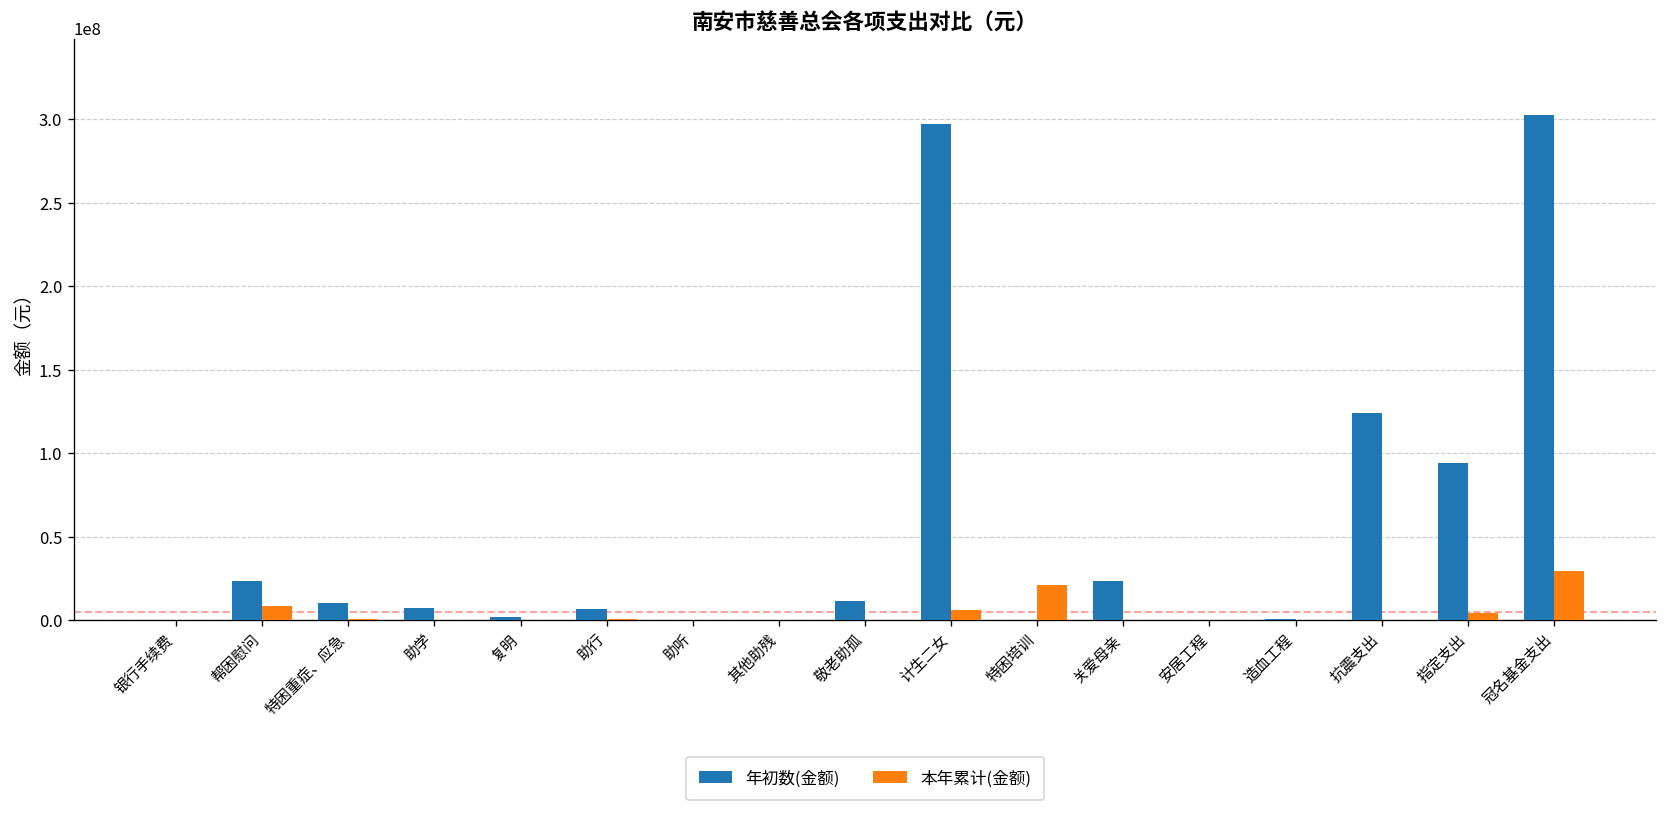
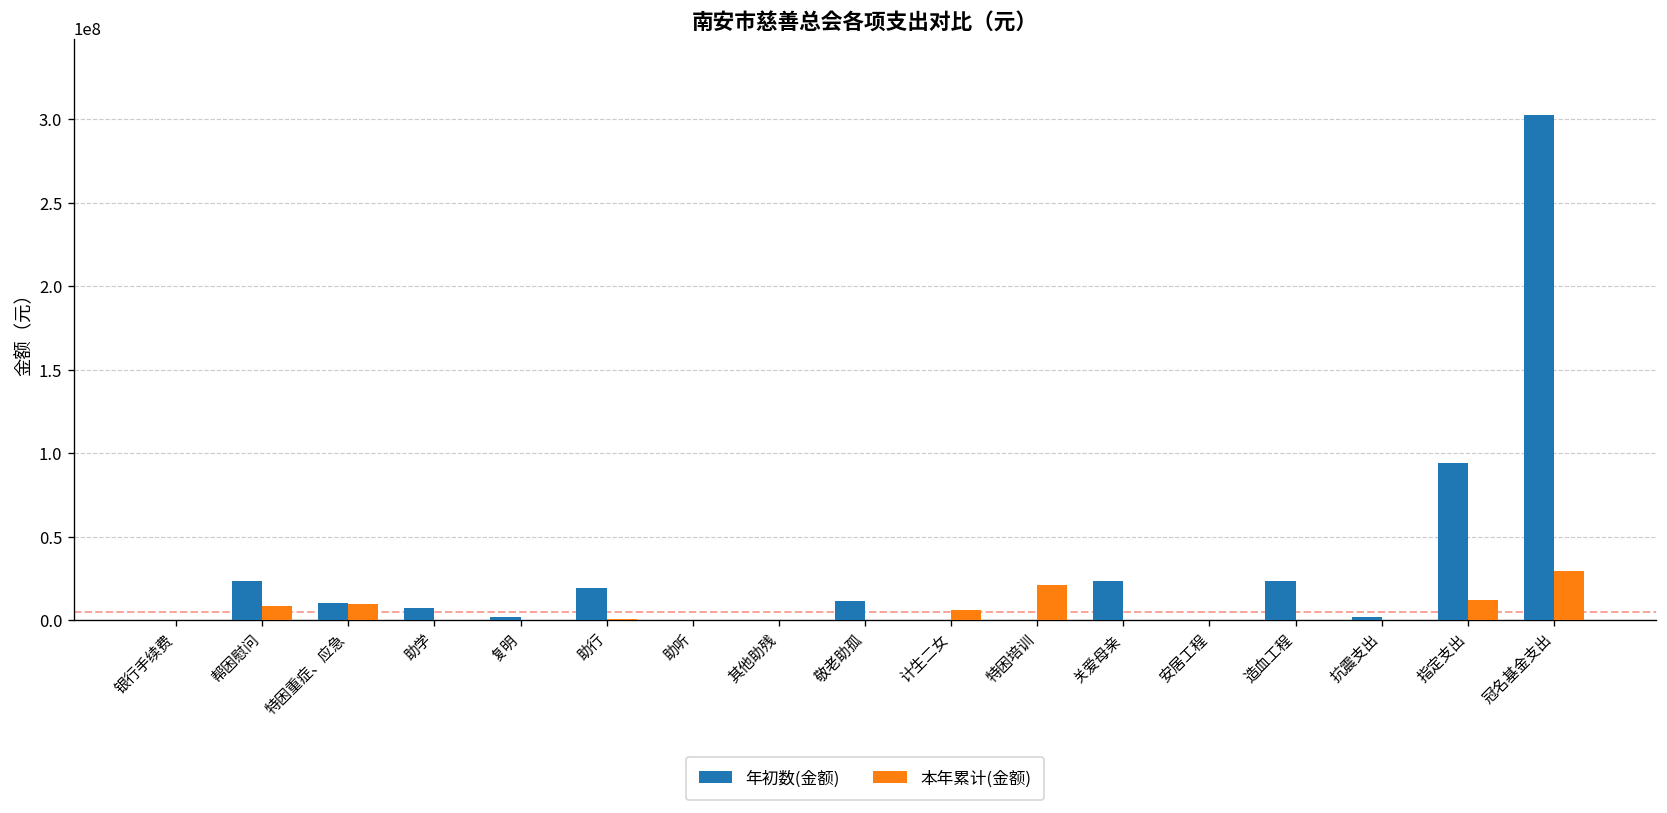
本年累计(金额), 特困重症、应急: 1000000 -> 10000000
年初数(金额), 助行: 7000000 -> 20000000
年初数(金额), 计生二女: 297000000 -> 0
年初数(金额), 造血工程: 1000000 -> 24000000
年初数(金额), 抗震支出: 124000000 -> 2000000
本年累计(金额), 指定支出: 5000000 -> 12000000
